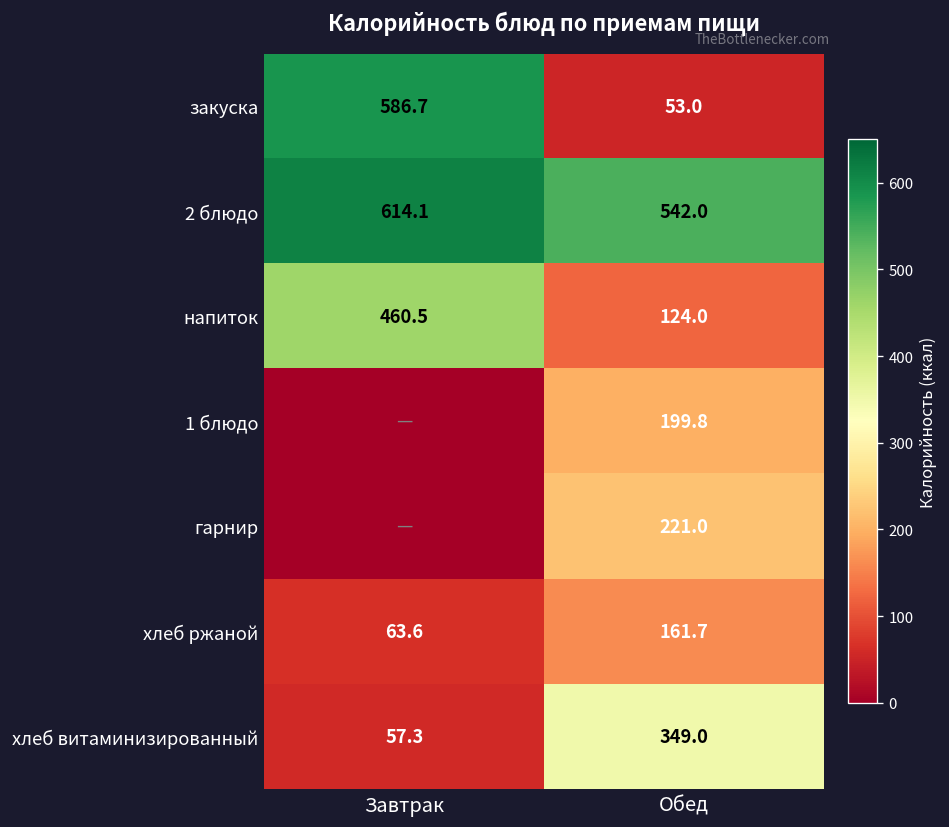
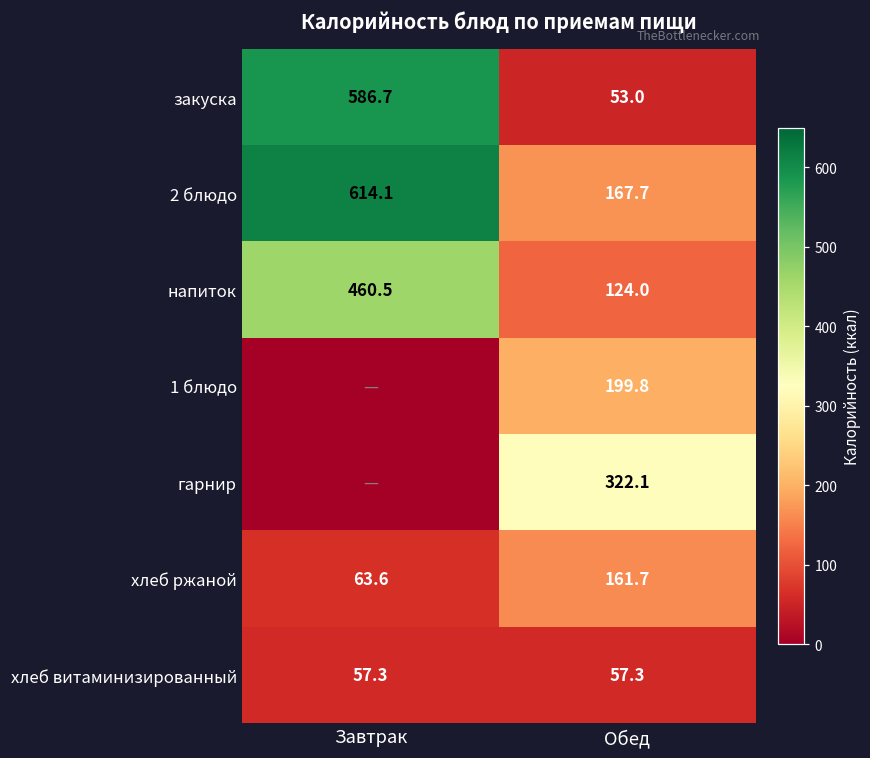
2 блюдо, Обед: 542.0 -> 167.7
гарнир, Обед: 221.0 -> 322.1
хлеб витаминизированный, Обед: 349.0 -> 57.3
